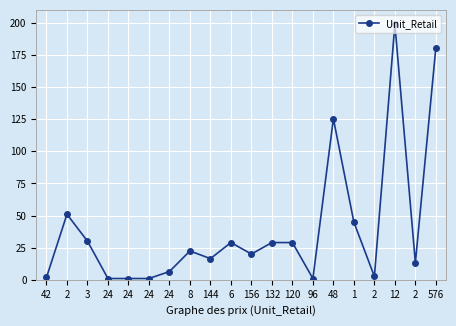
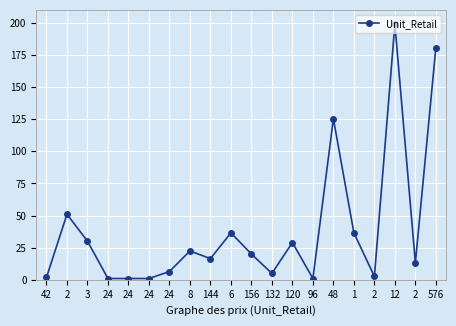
6: 29 -> 37
132: 29 -> 5
1: 45 -> 37
